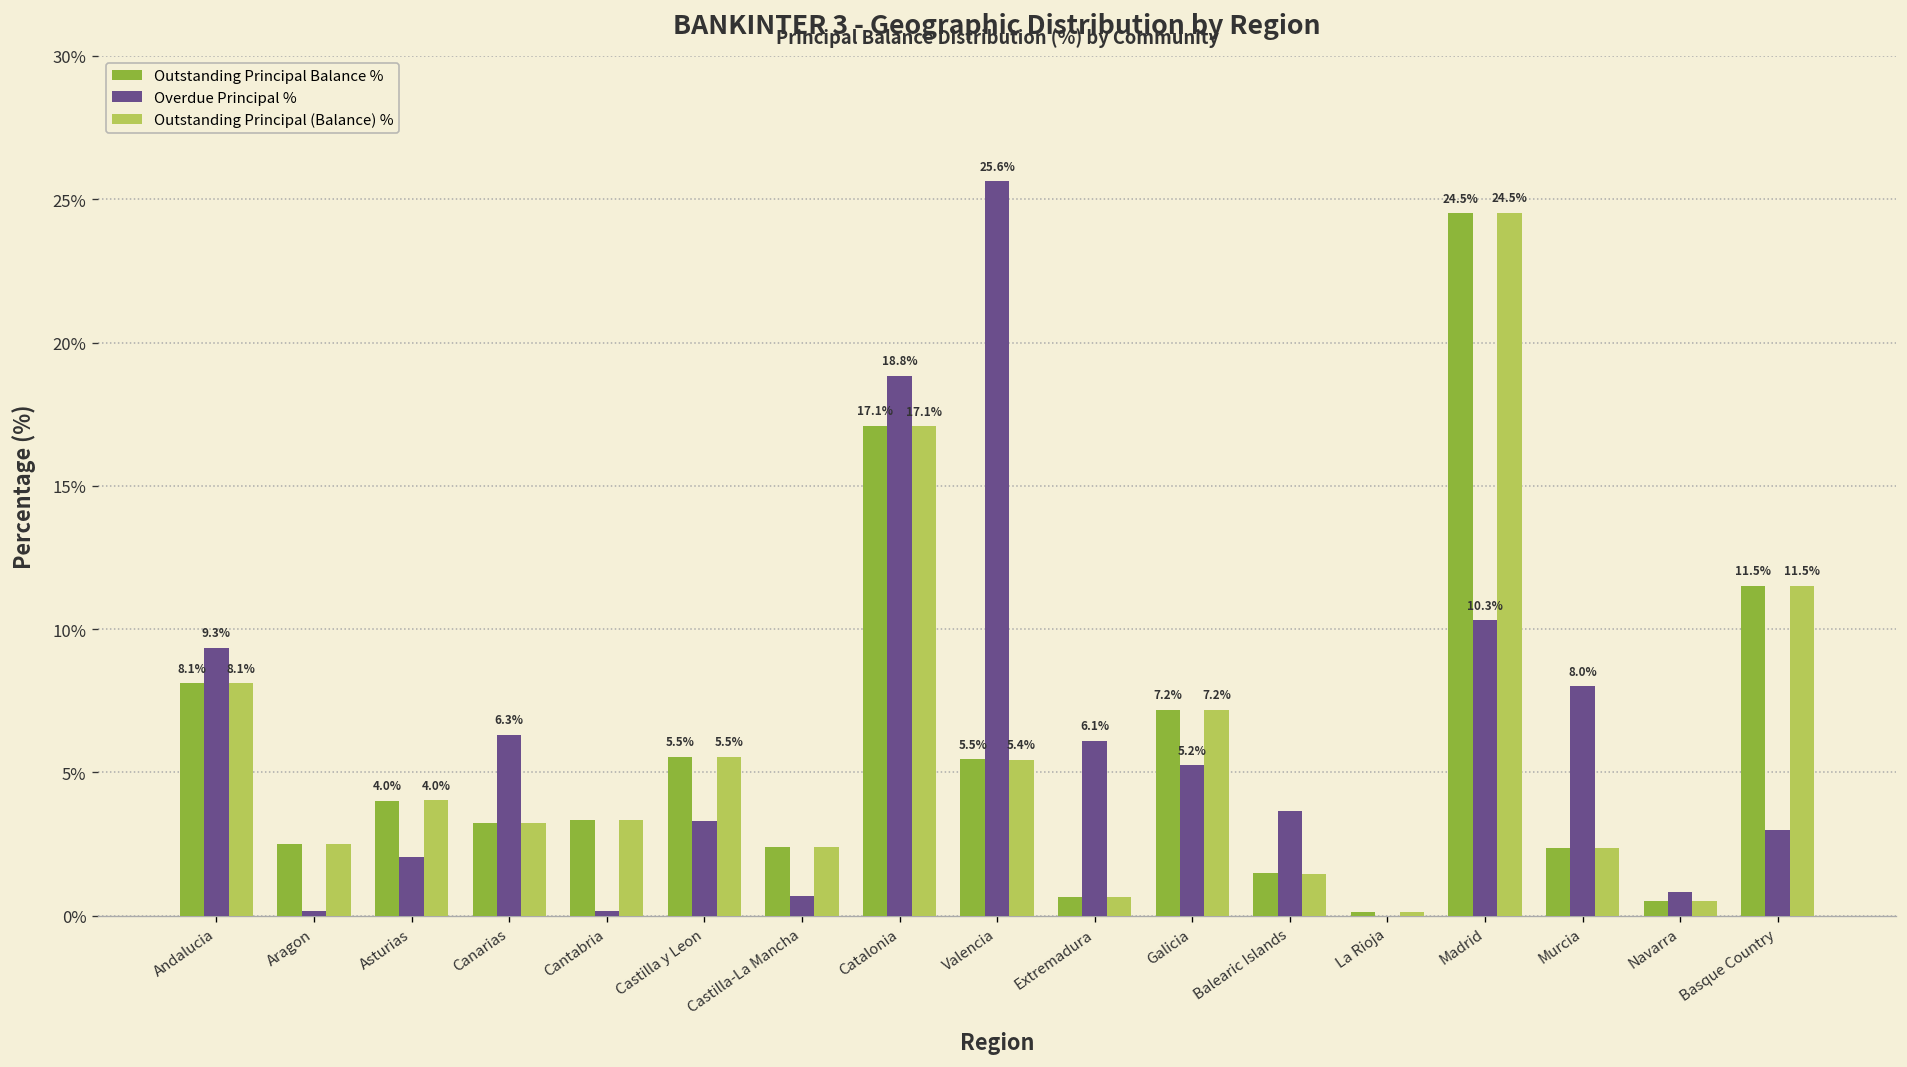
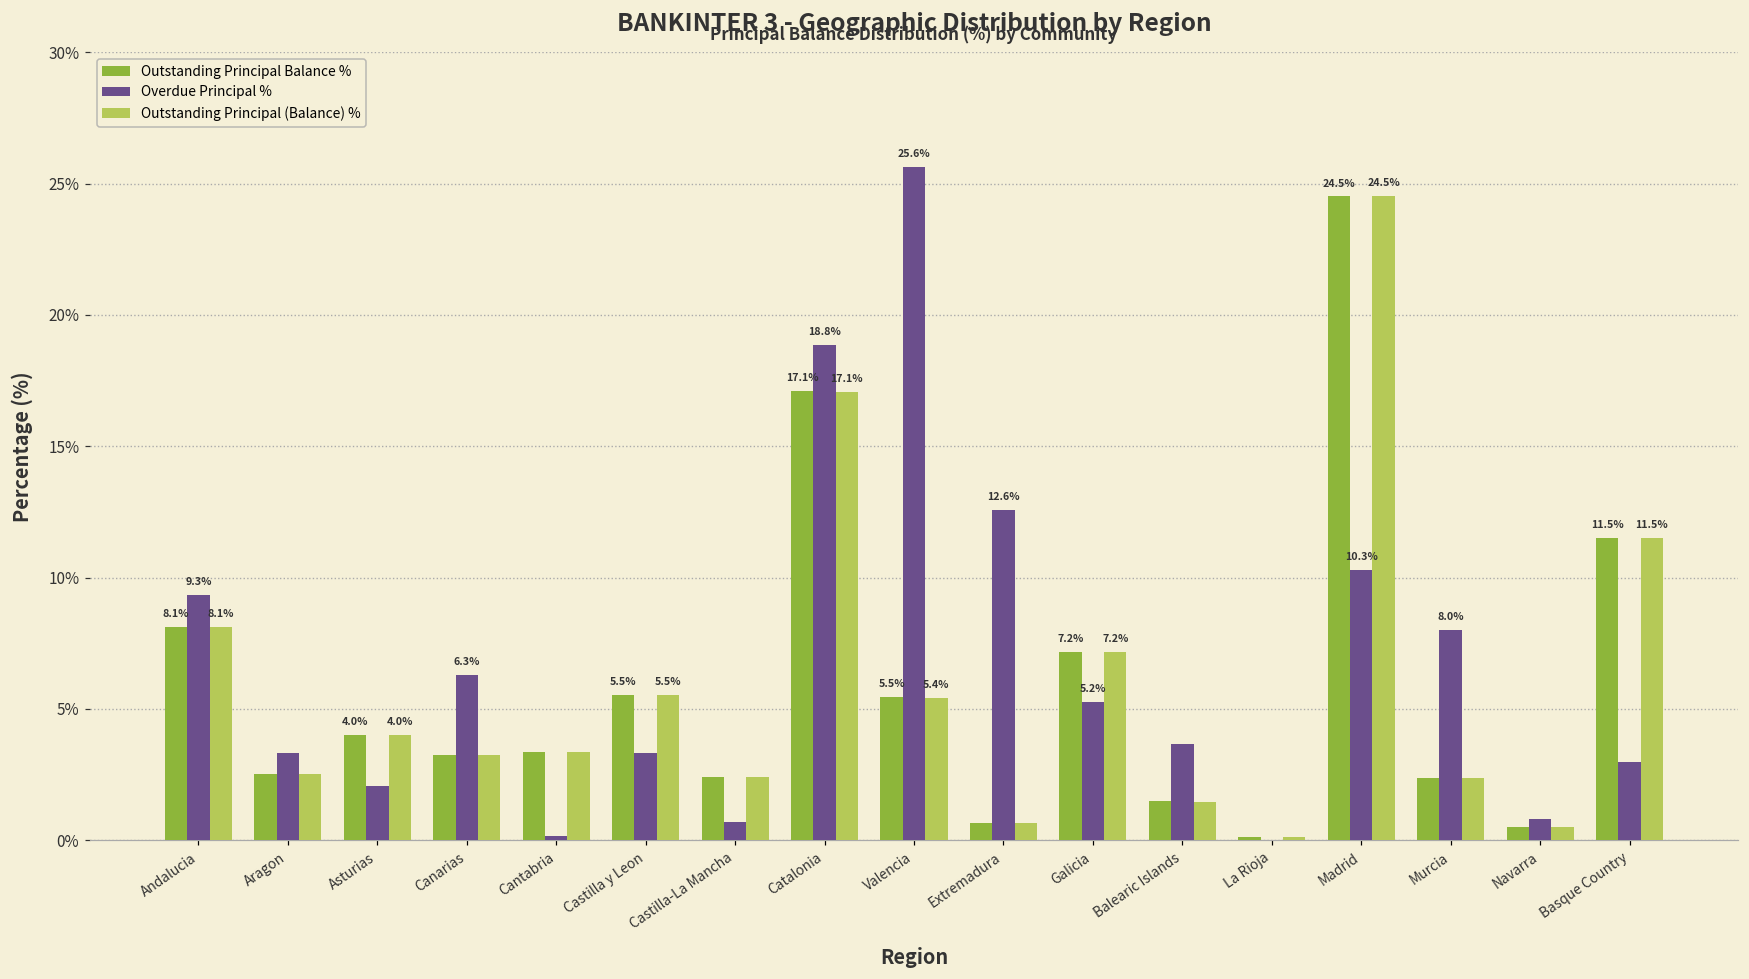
Overdue Principal %, Aragon: 0.2% -> 3.3%
Overdue Principal %, Extremadura: 6.1% -> 12.6%
